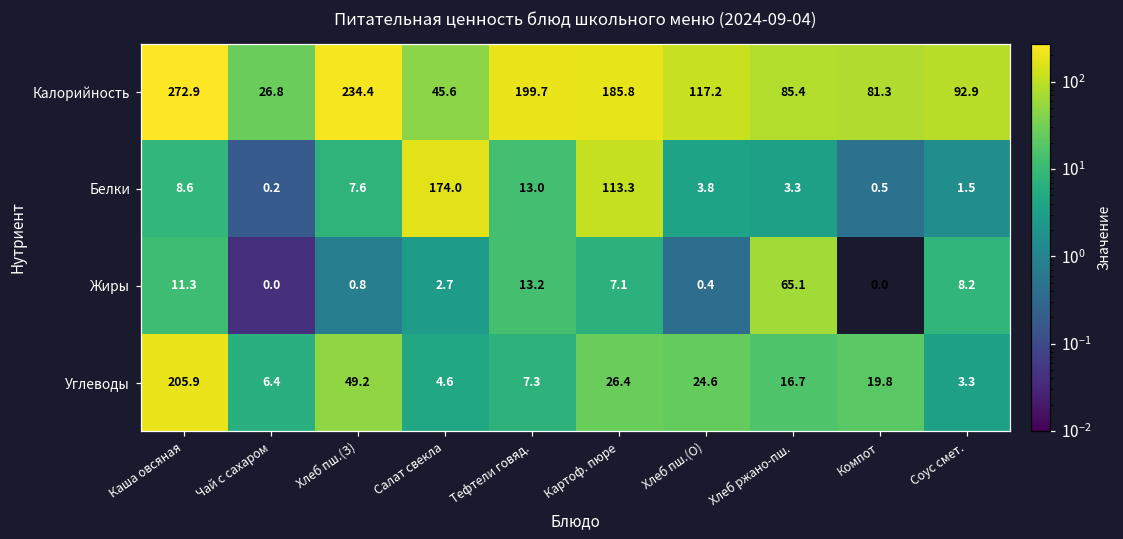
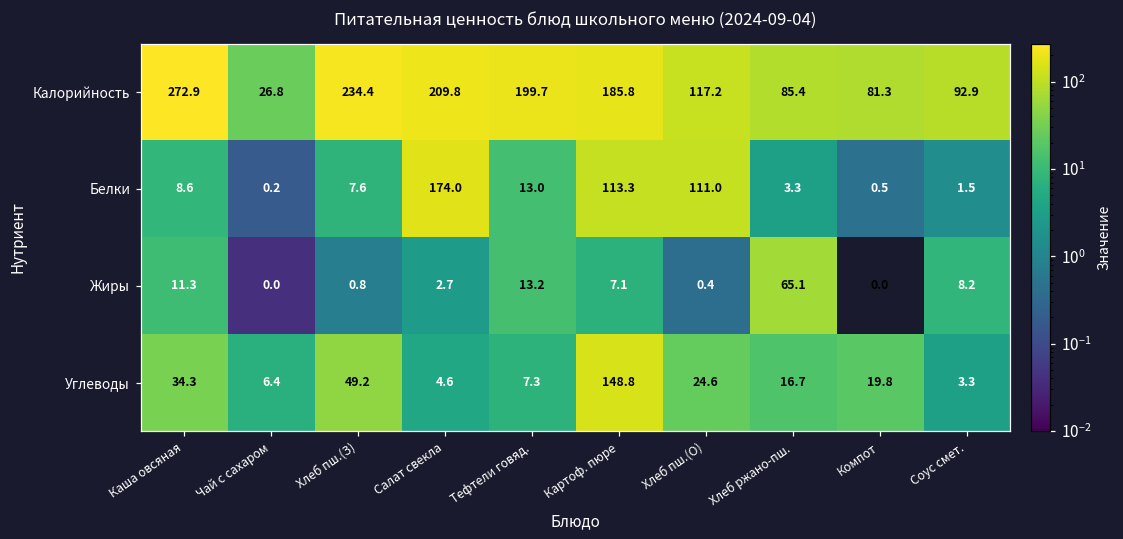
Калорийность, Салат свекла: 45.6 -> 209.8
Белки, Хлеб пш.(О): 3.8 -> 111.0
Углеводы, Каша овсяная: 205.9 -> 34.3
Углеводы, Картоф. пюре: 26.4 -> 148.8
